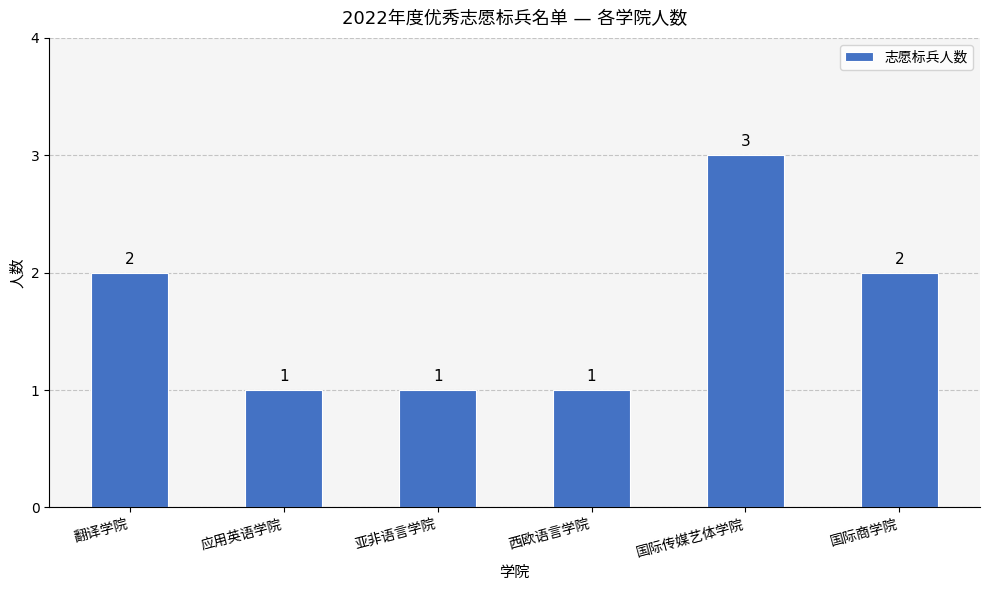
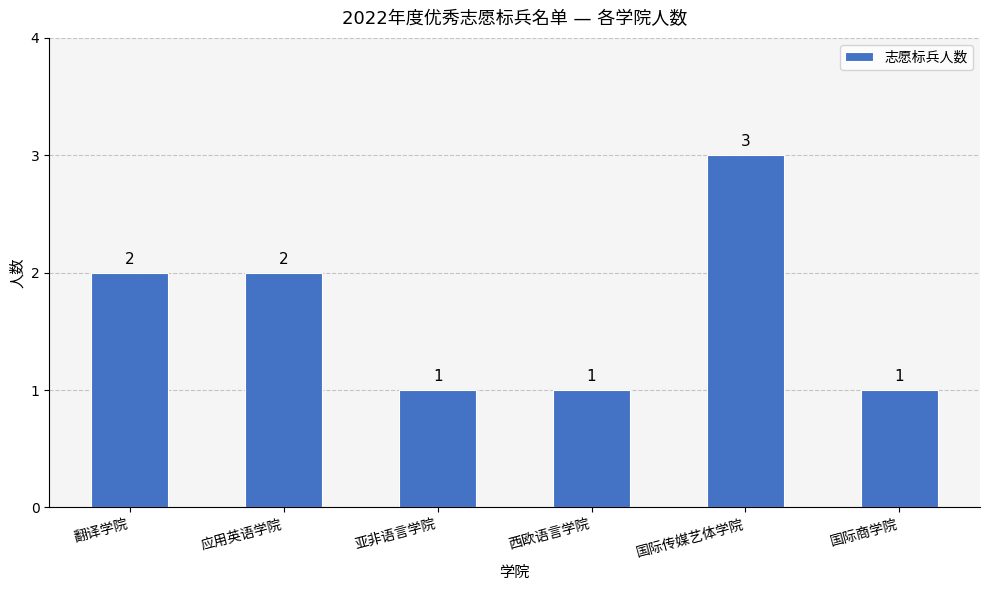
应用英语学院: 1 -> 2
国际商学院: 2 -> 1
